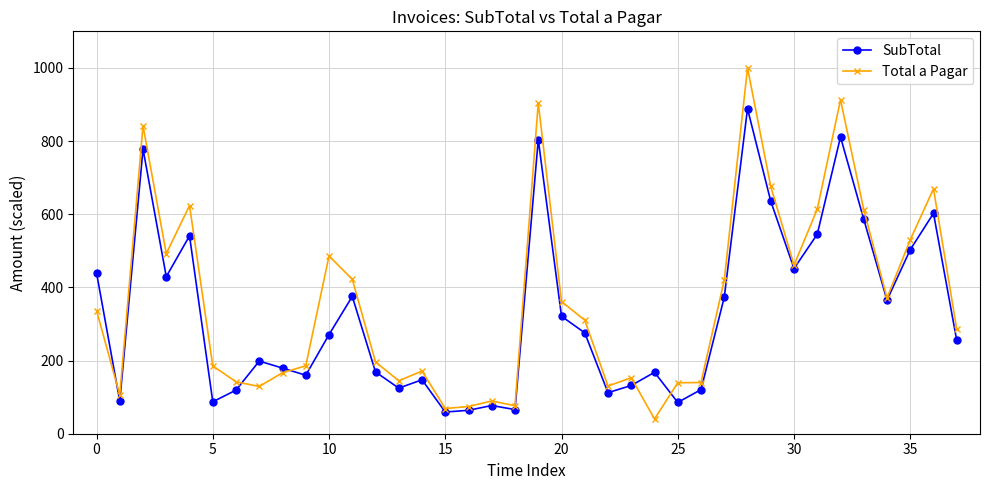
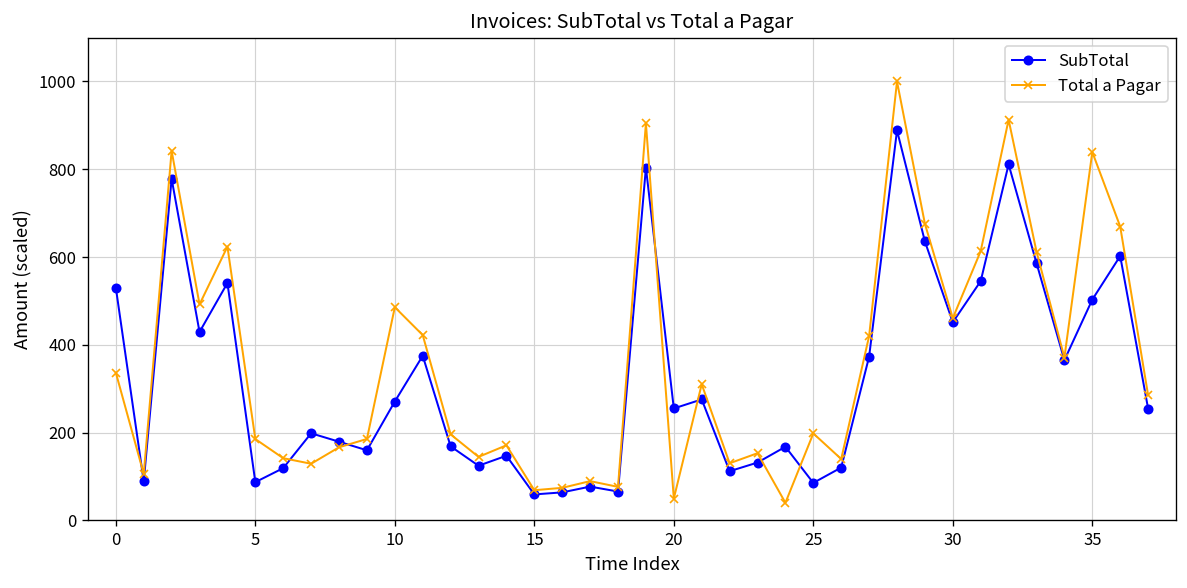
SubTotal, 0: 440 -> 530
SubTotal, 20: 320 -> 260
Total a Pagar, 20: 360 -> 50
Total a Pagar, 25: 140 -> 200
Total a Pagar, 35: 530 -> 840
